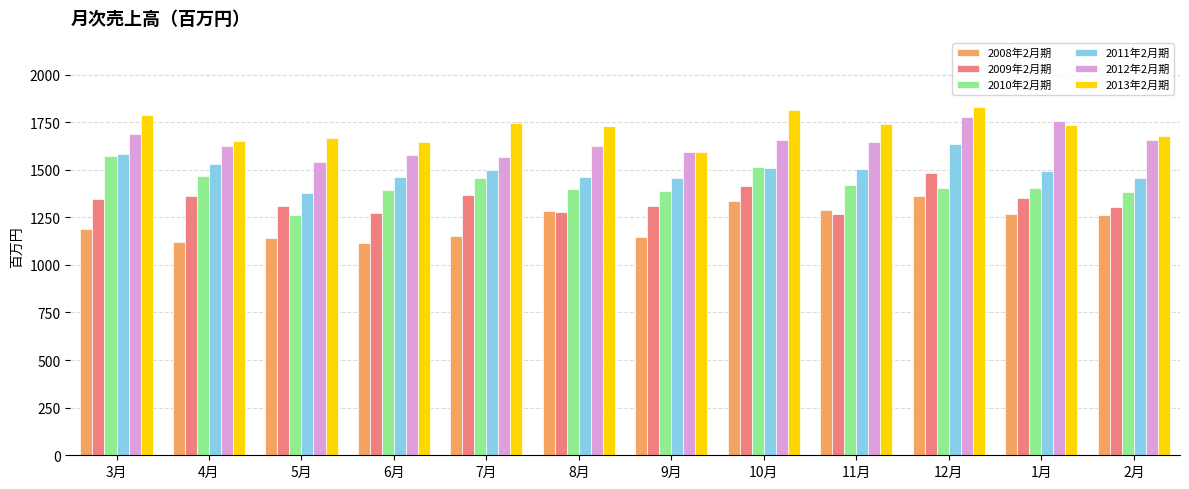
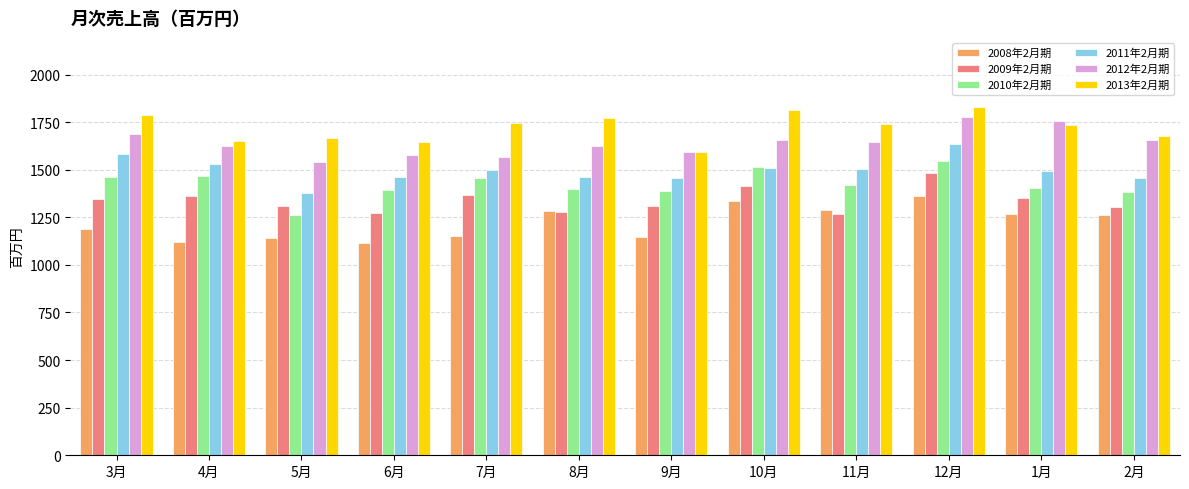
2010年2月期, 3月: 1570 -> 1460
2013年2月期, 8月: 1730 -> 1770
2010年2月期, 12月: 1400 -> 1550
